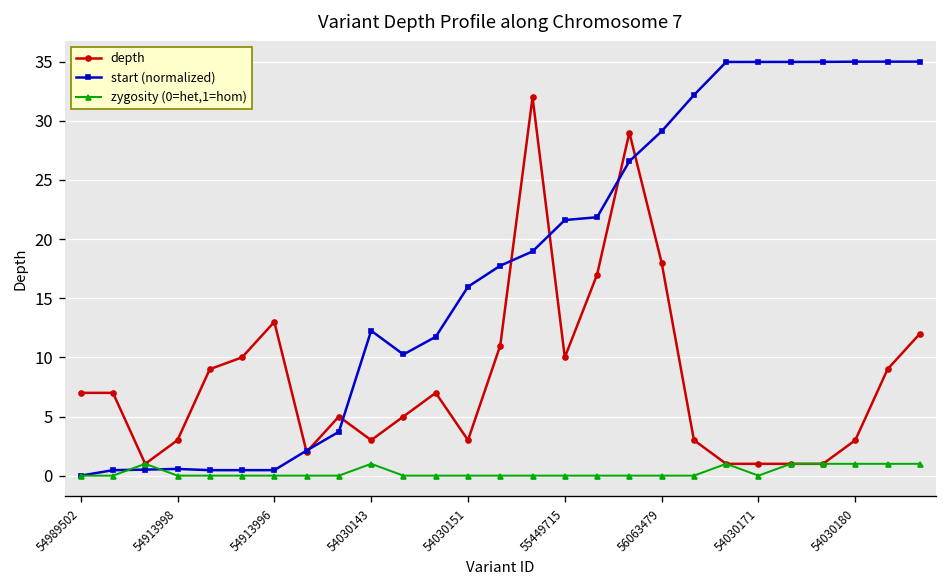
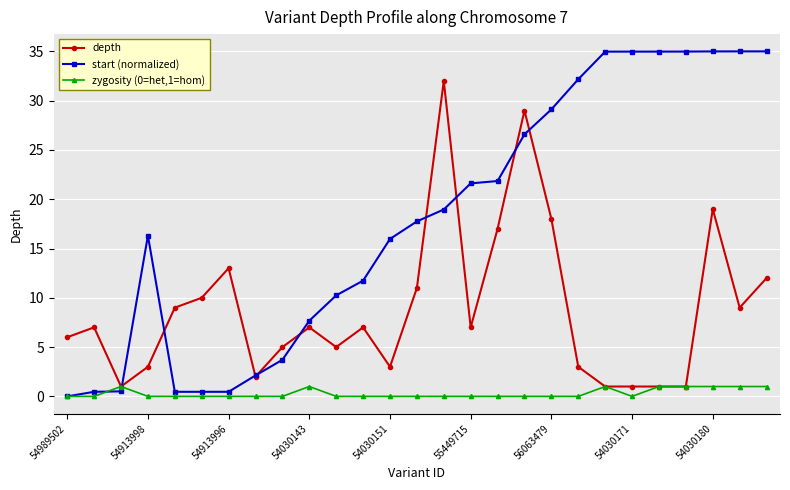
depth, 54989502: 7 -> 6
start (normalized), 54913998: 1 -> 16
depth, 54030143: 3 -> 7
start (normalized), 54030143: 12 -> 8
depth, 55449715: 10 -> 7
depth, 54030180: 3 -> 19
